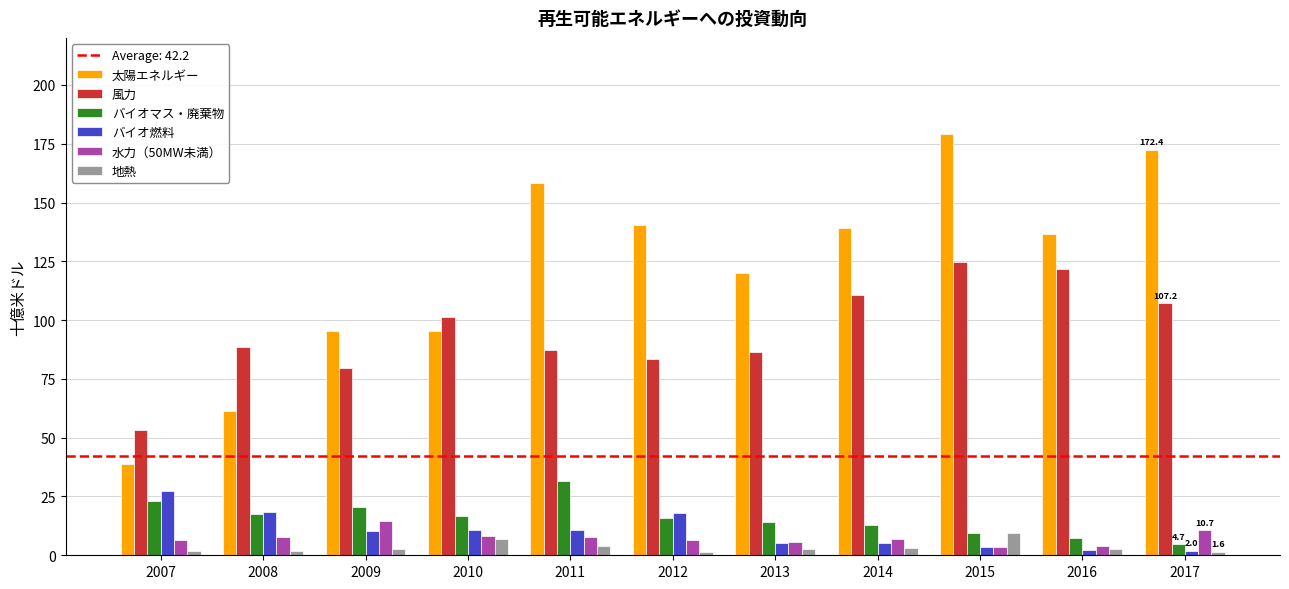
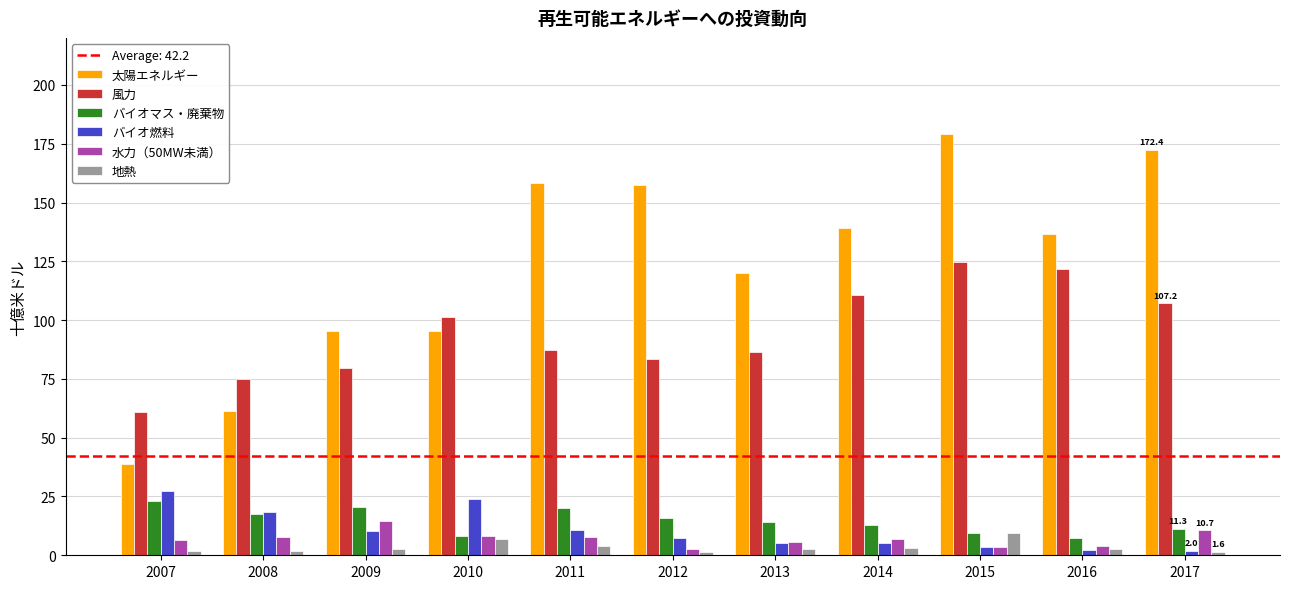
風力, 2007: 53 -> 61
風力, 2008: 88 -> 75
バイオマス・廃棄物, 2010: 17 -> 8
バイオ燃料, 2010: 11 -> 24
バイオマス・廃棄物, 2011: 31 -> 20
太陽エネルギー, 2012: 141 -> 157
バイオ燃料, 2012: 18 -> 7
水力（50MW未満）, 2012: 7 -> 3
バイオマス・廃棄物, 2017: 4.7 -> 11.3
